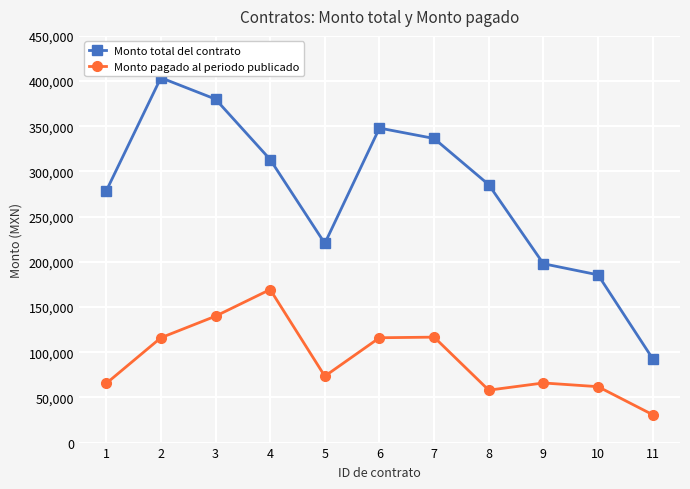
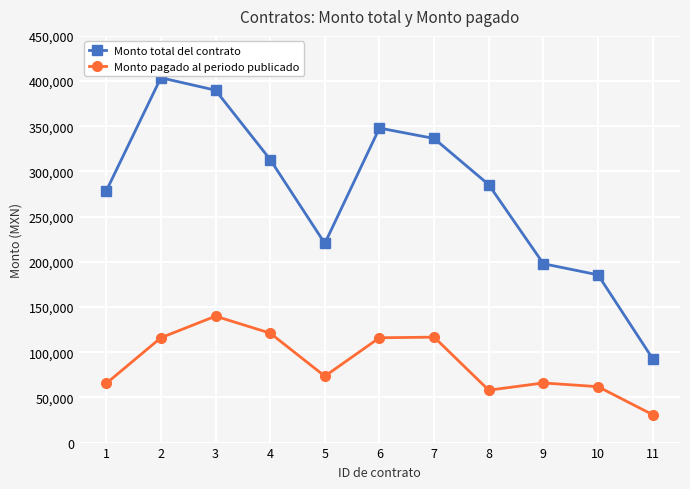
Monto total del contrato, 3: 380,000 -> 390,000
Monto pagado al periodo publicado, 4: 170,000 -> 120,000
